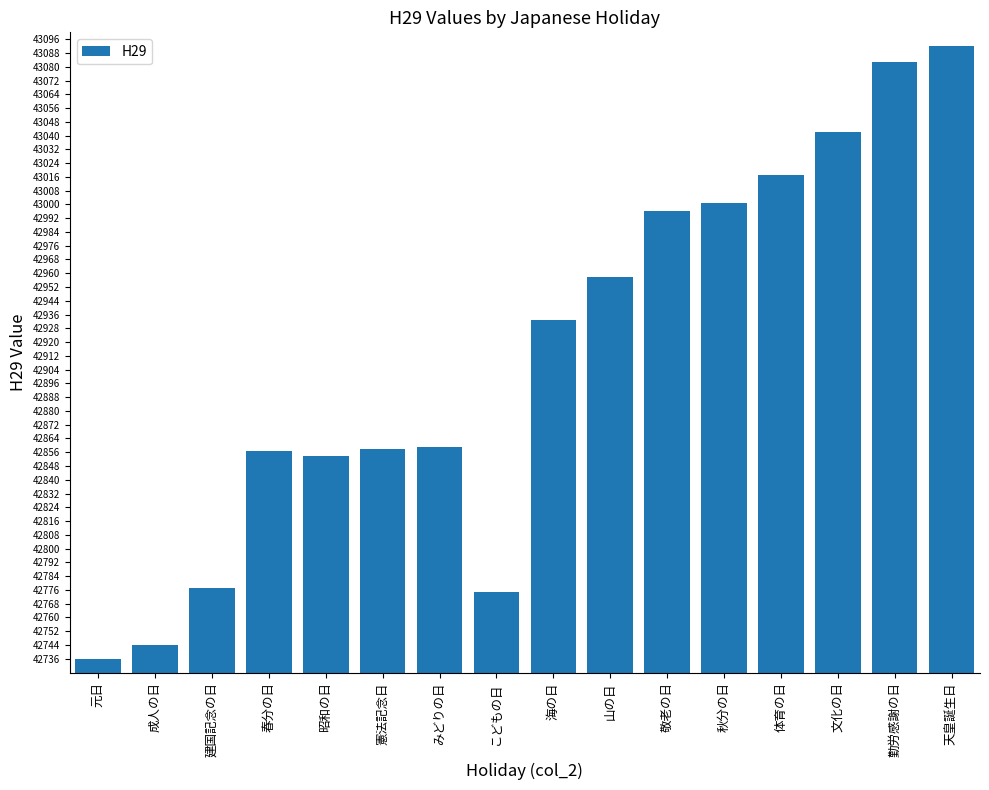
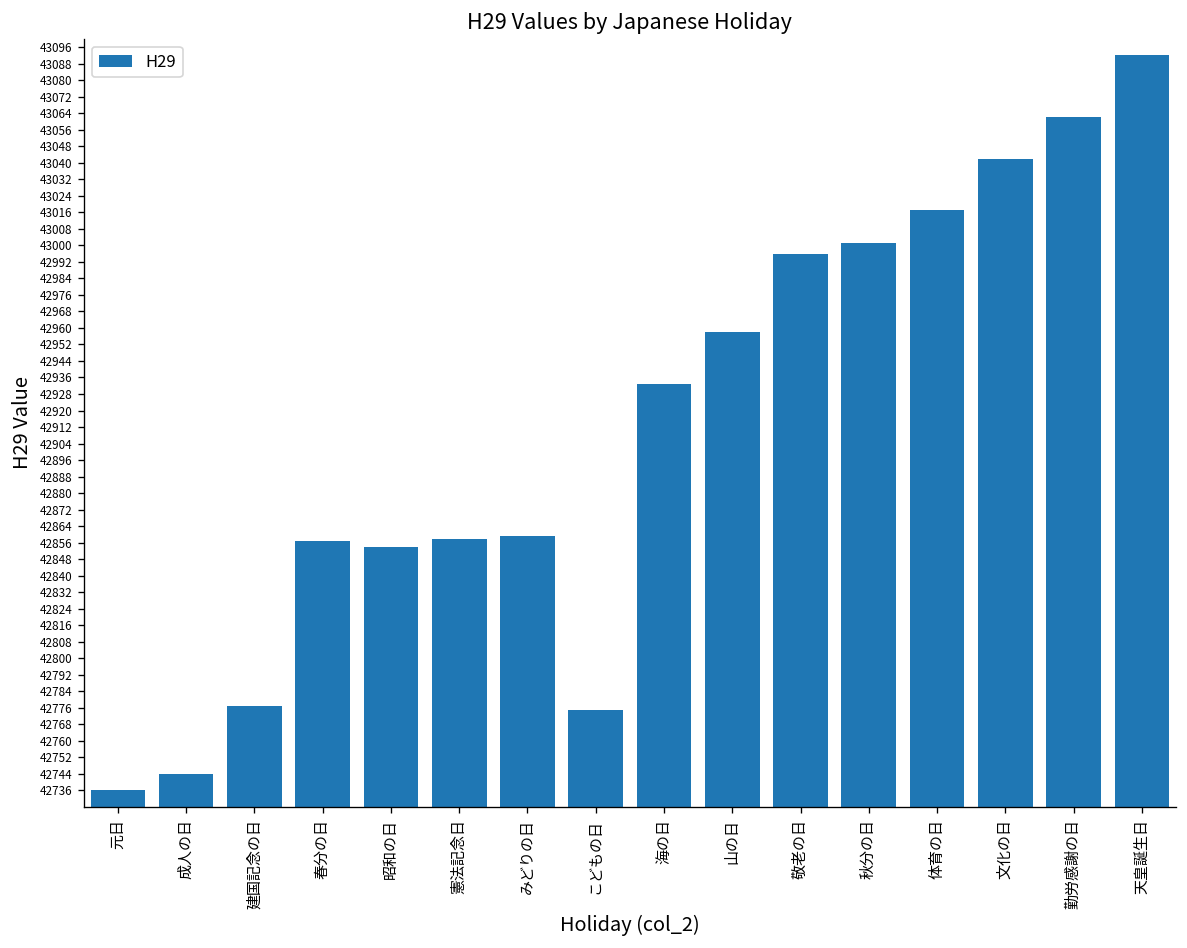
勤労感謝の日: 43083 -> 43062
